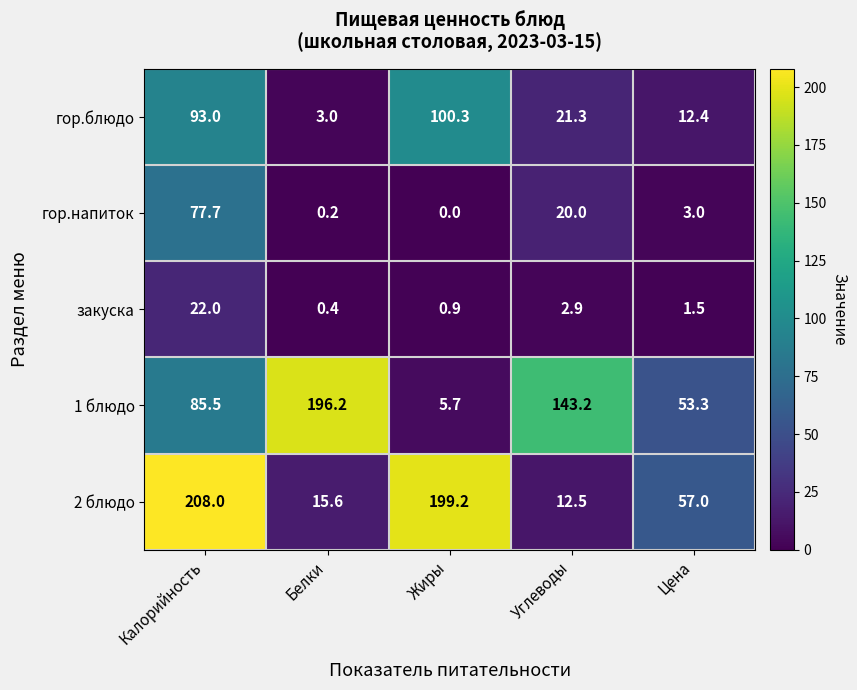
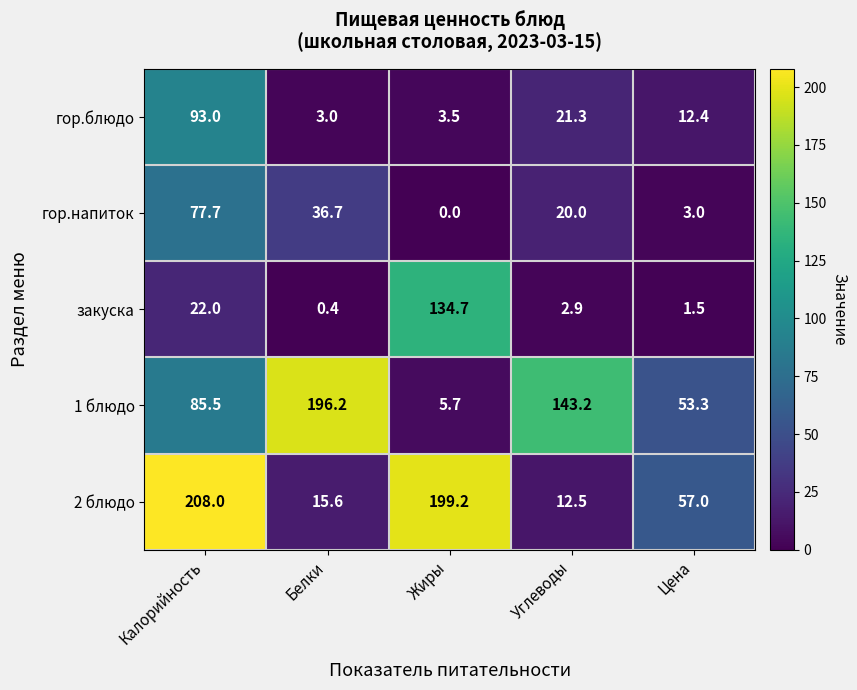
гор.блюдо, Жиры: 100.3 -> 3.5
гор.напиток, Белки: 0.2 -> 36.7
закуска, Жиры: 0.9 -> 134.7
